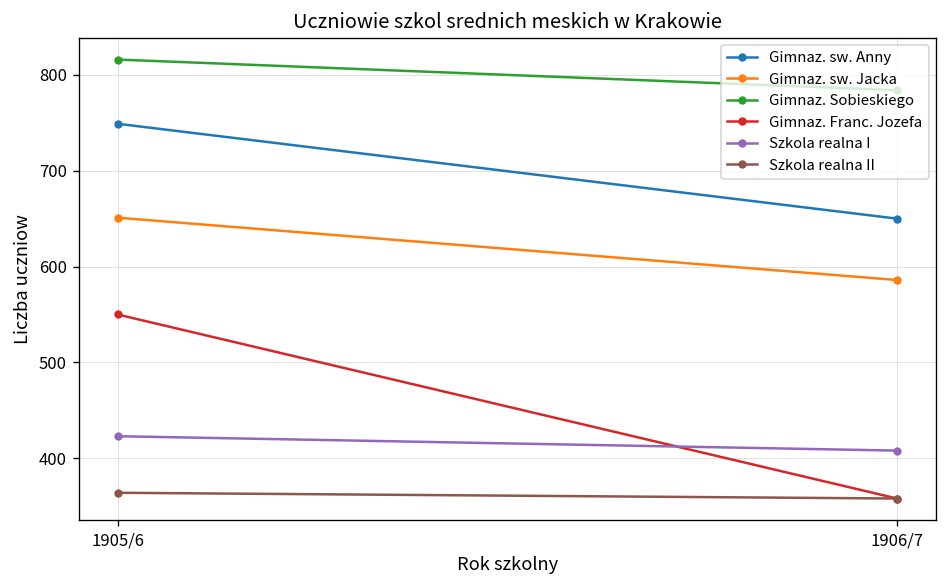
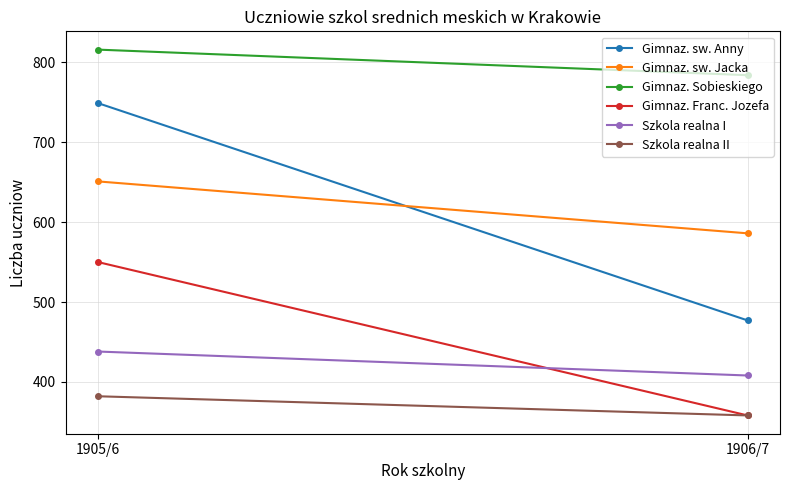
Szkola realna I, 1905/6: 420 -> 440
Szkola realna II, 1905/6: 360 -> 380
Gimnaz. sw. Anny, 1906/7: 650 -> 480
